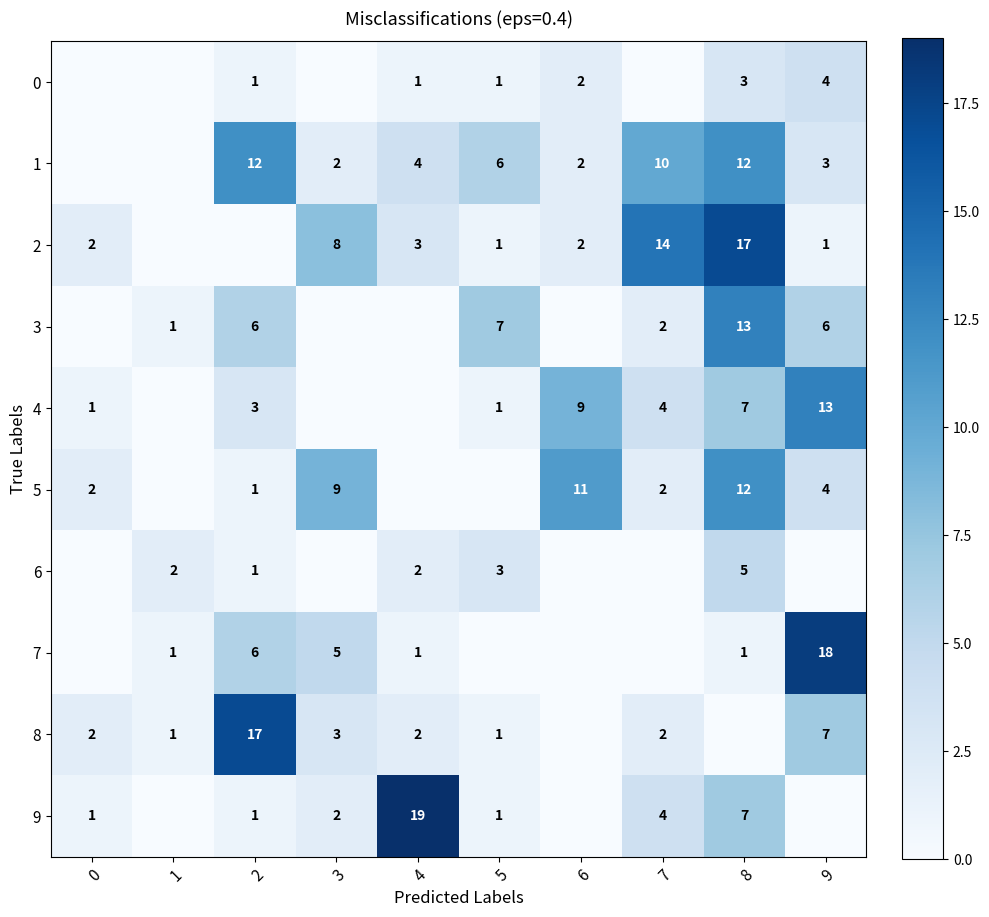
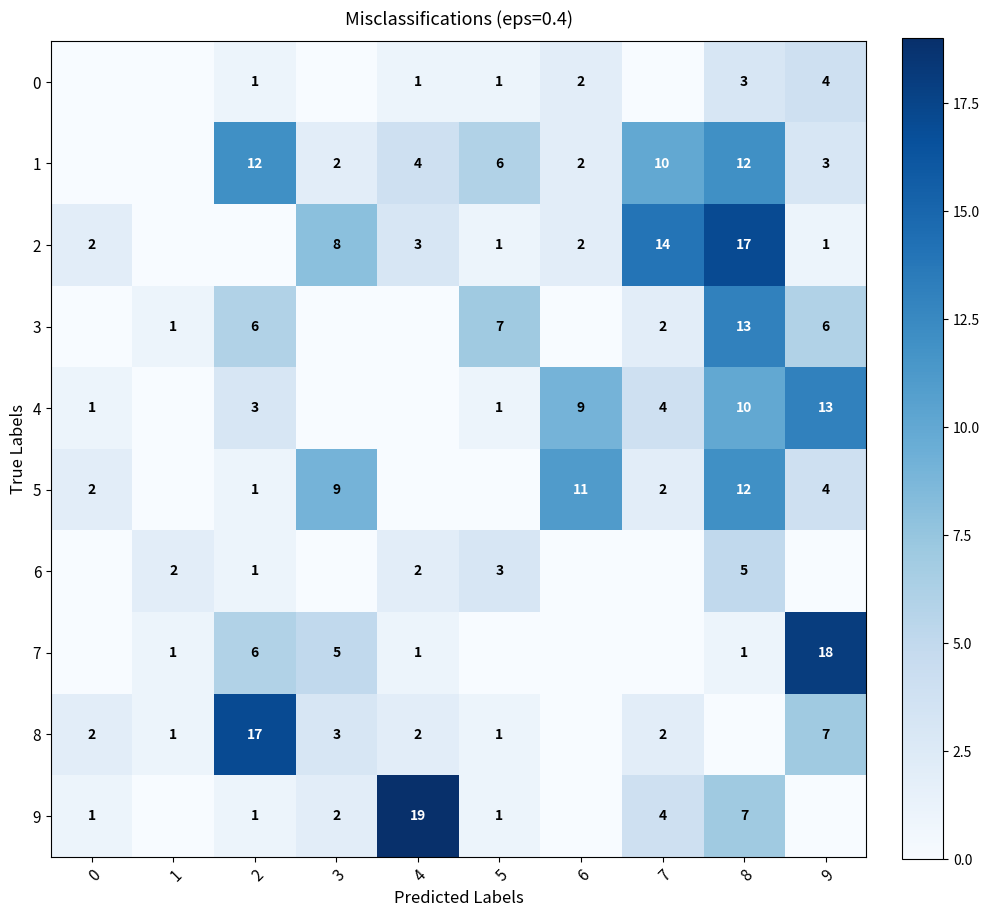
4, 8: 7 -> 10
